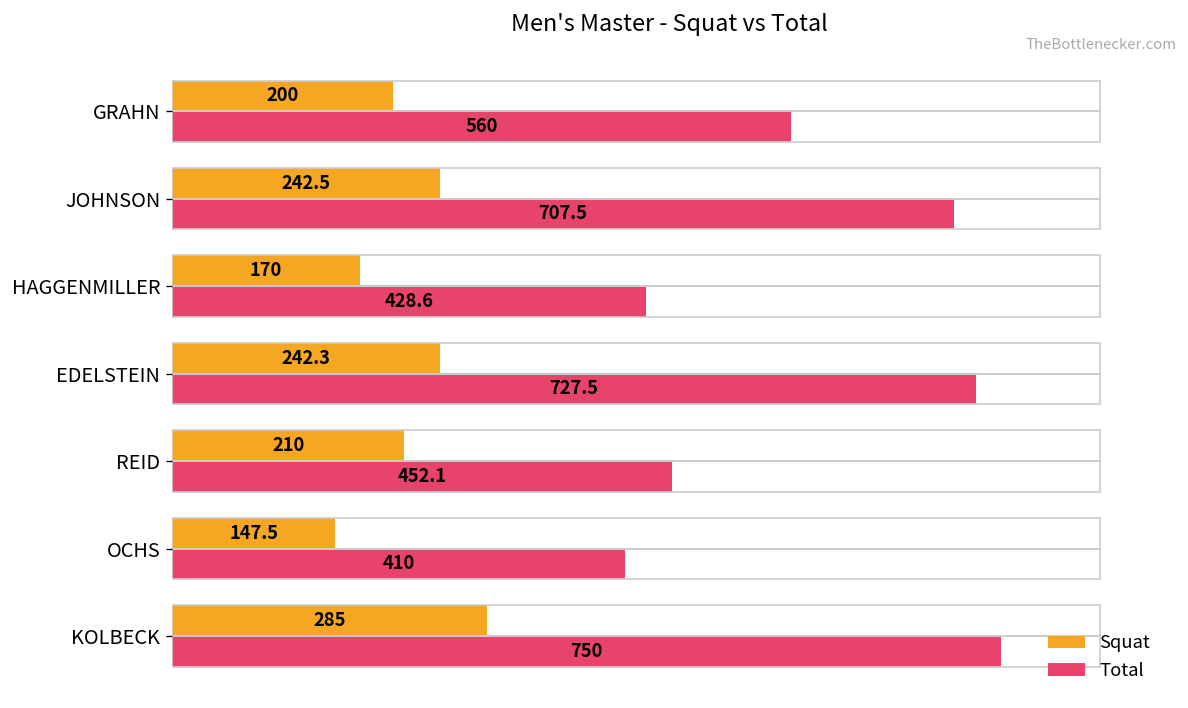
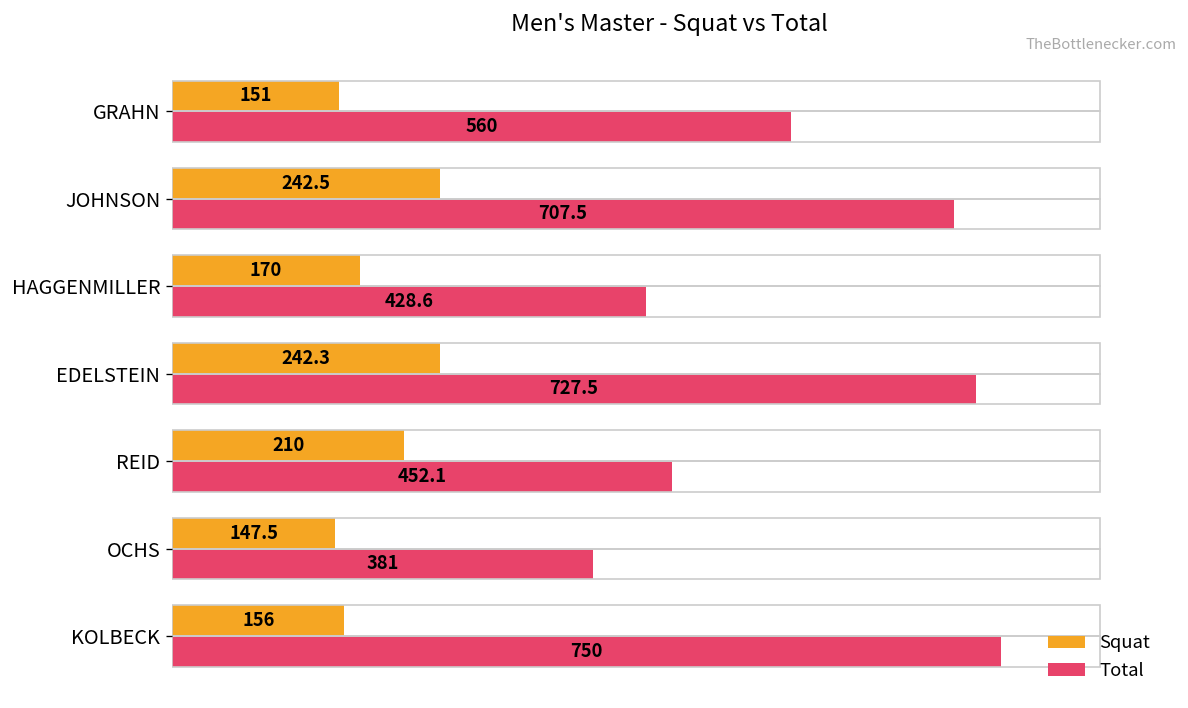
Squat, GRAHN: 200 -> 151
Total, OCHS: 410 -> 381
Squat, KOLBECK: 285 -> 156
